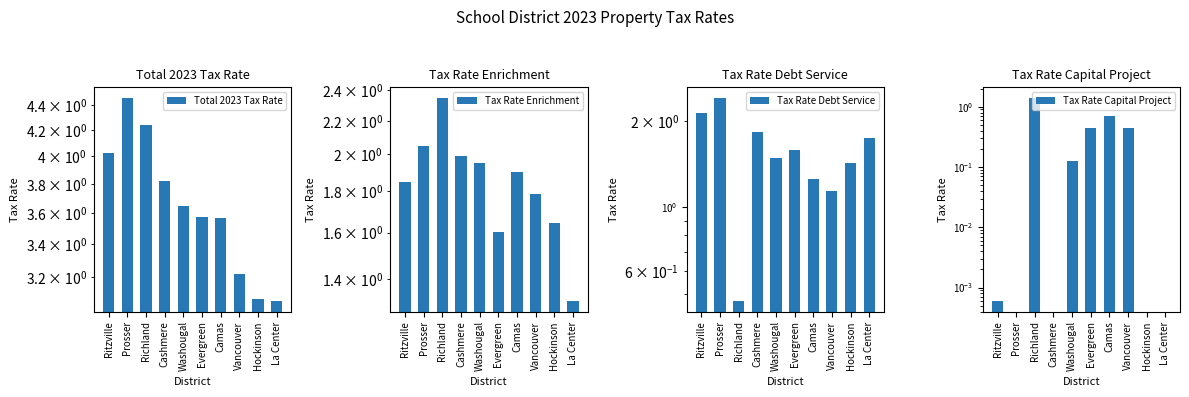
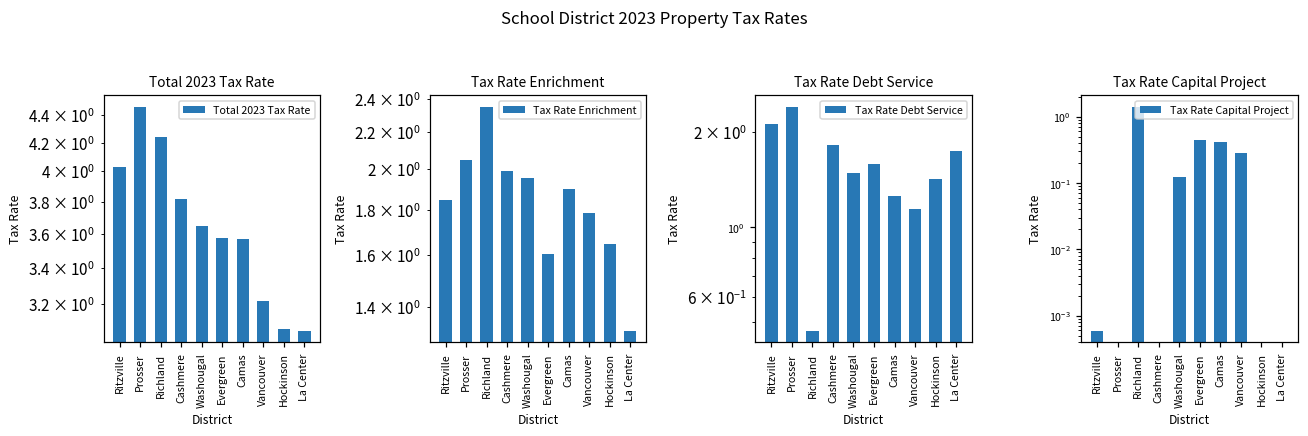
Tax Rate Capital Project, Camas: 0.7 -> 0.4
Tax Rate Capital Project, Vancouver: 0.4 -> 0.3
